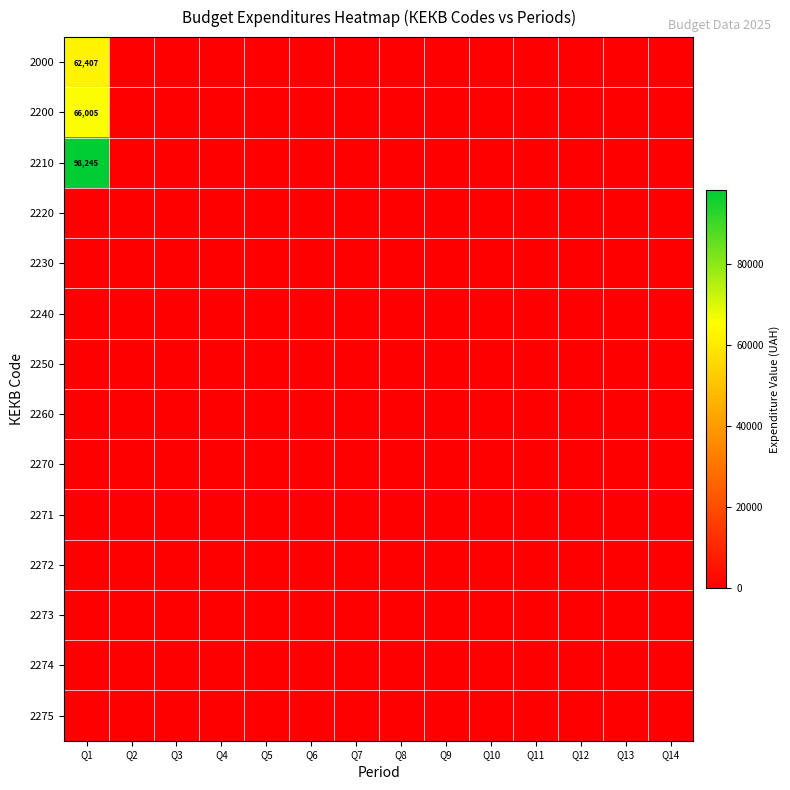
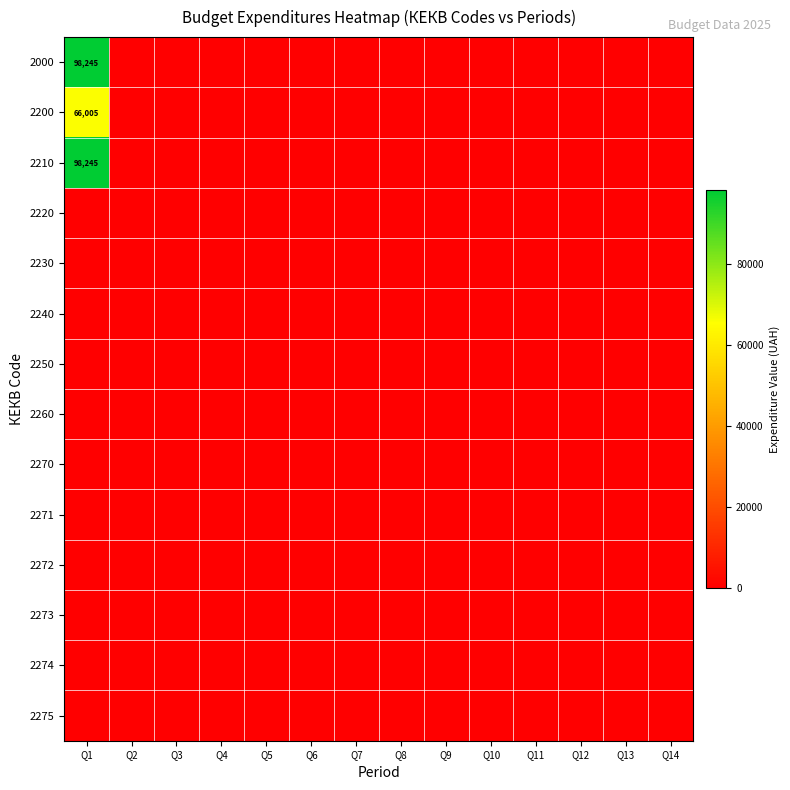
2000, Q1: 62,407 -> 98,245
